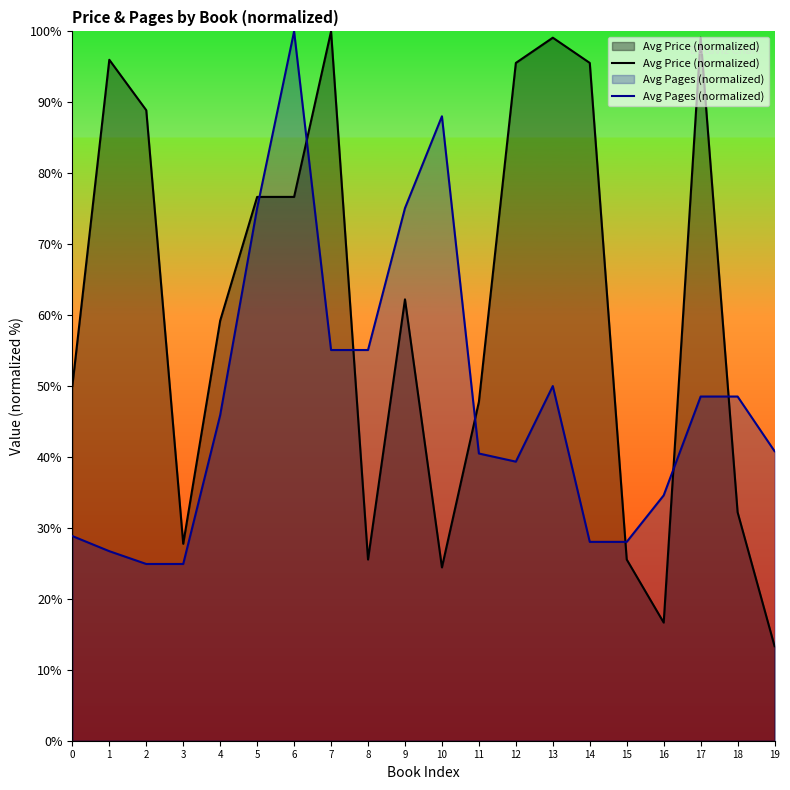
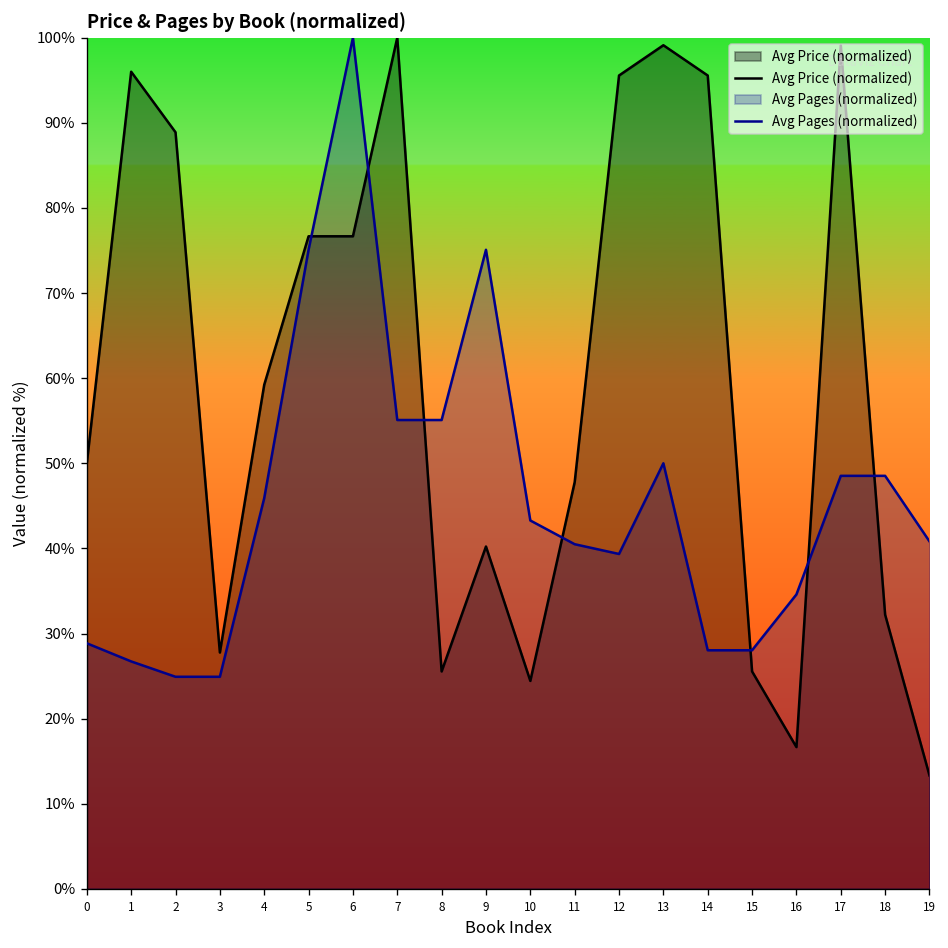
Avg Price (normalized), 9: 62% -> 40%
Avg Pages (normalized), 10: 88% -> 43%
